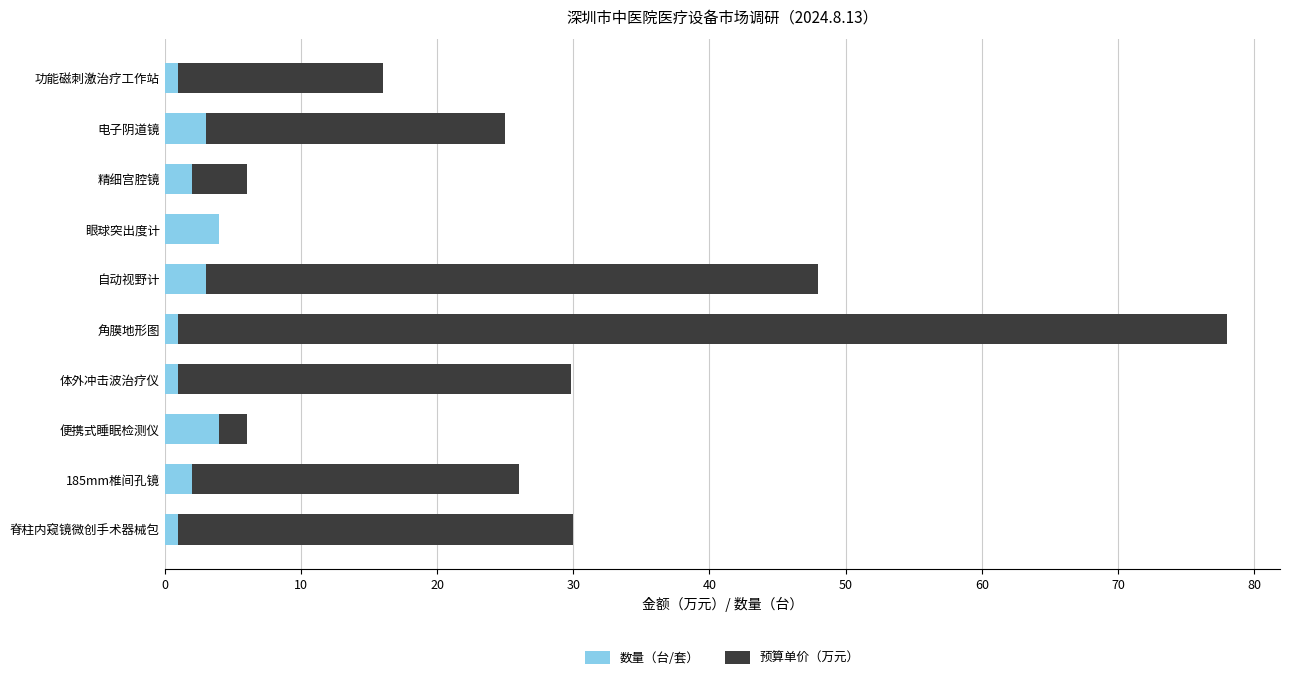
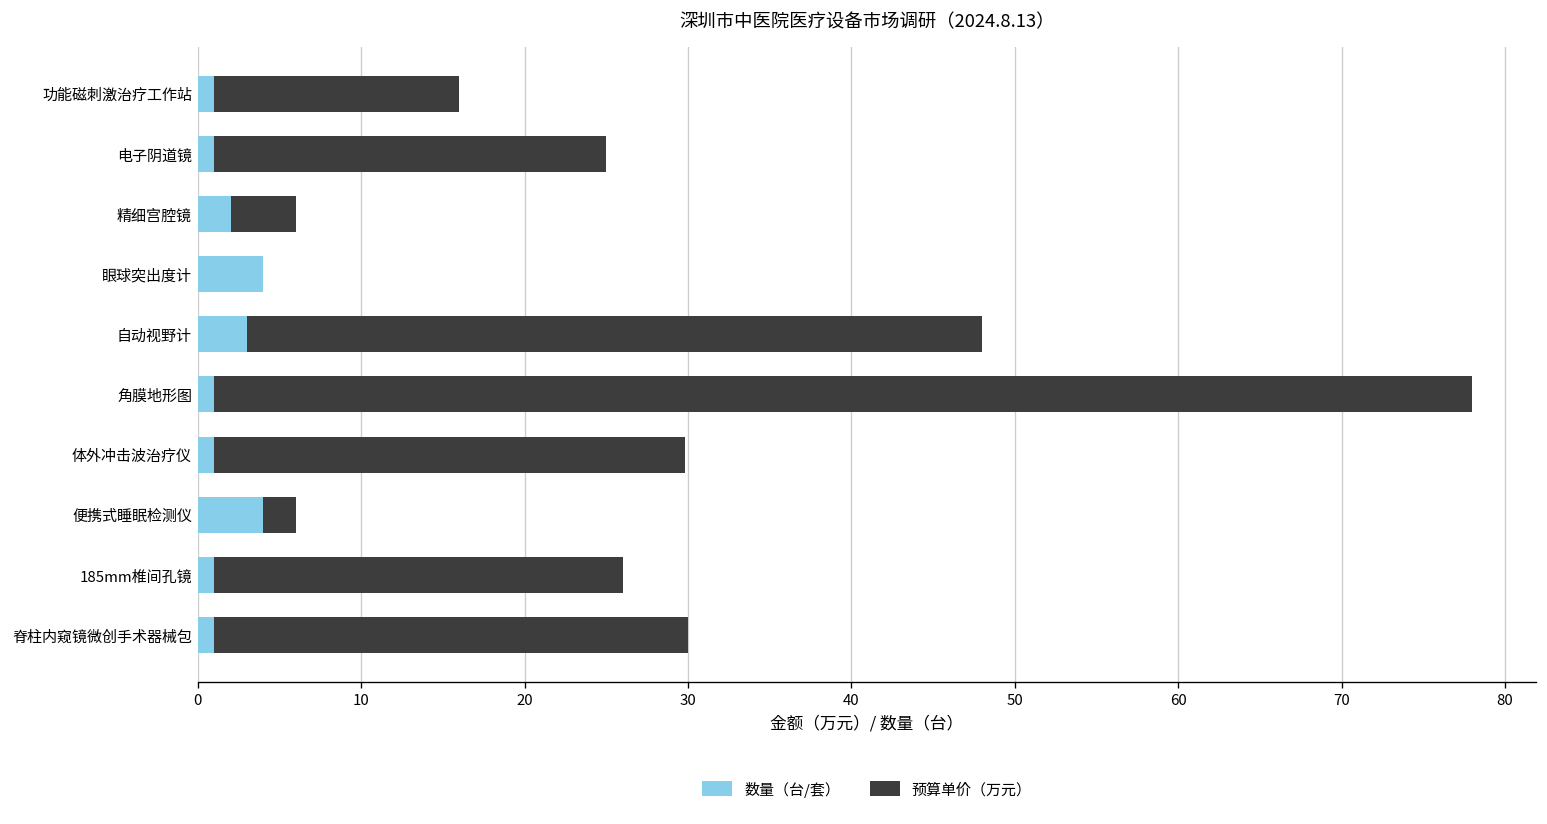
数量（台/套）, 电子阴道镜: 3 -> 1
数量（台/套）, 185mm椎间孔镜: 2 -> 1
